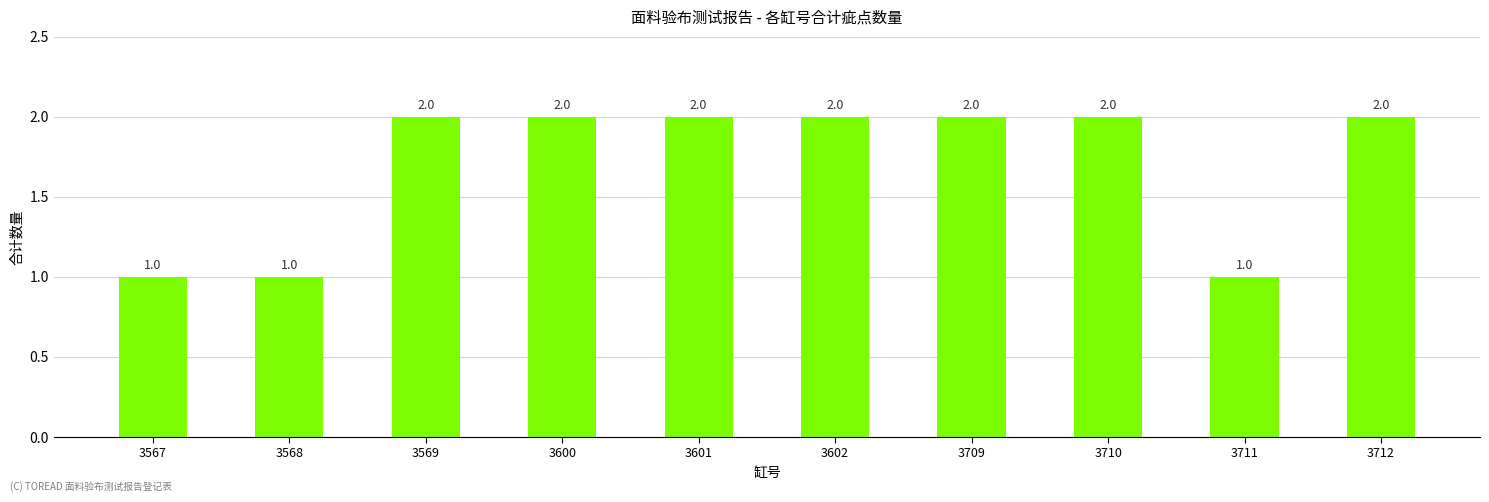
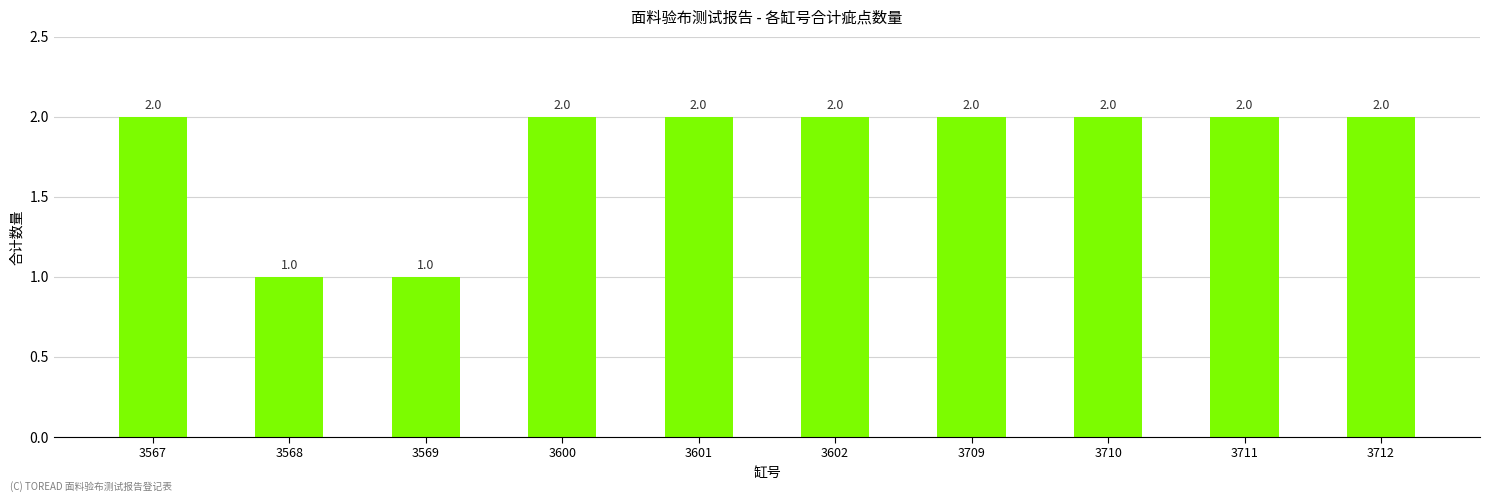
3567: 1.0 -> 2.0
3569: 2.0 -> 1.0
3711: 1.0 -> 2.0
